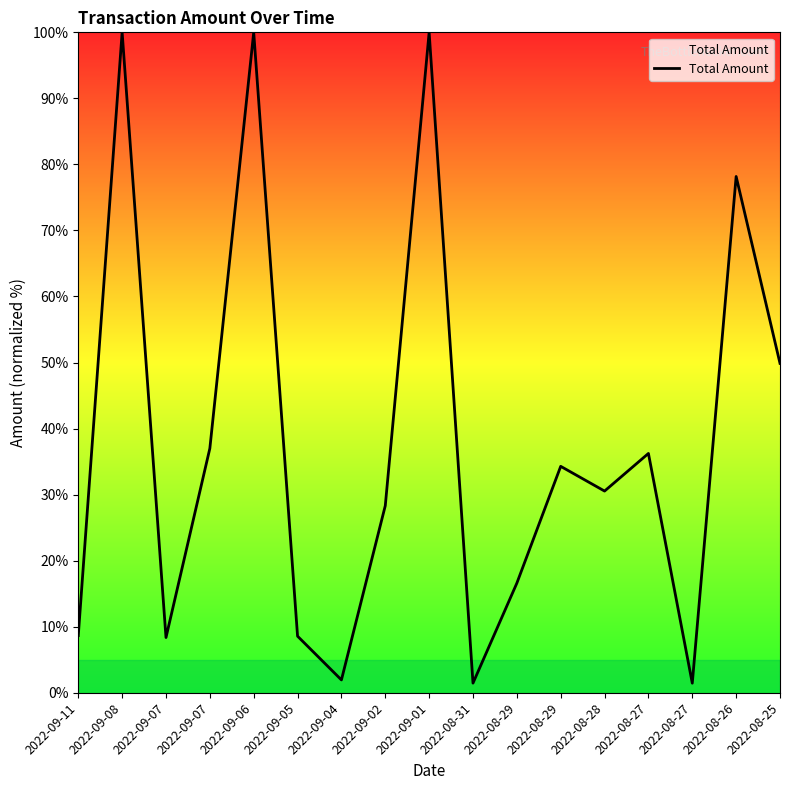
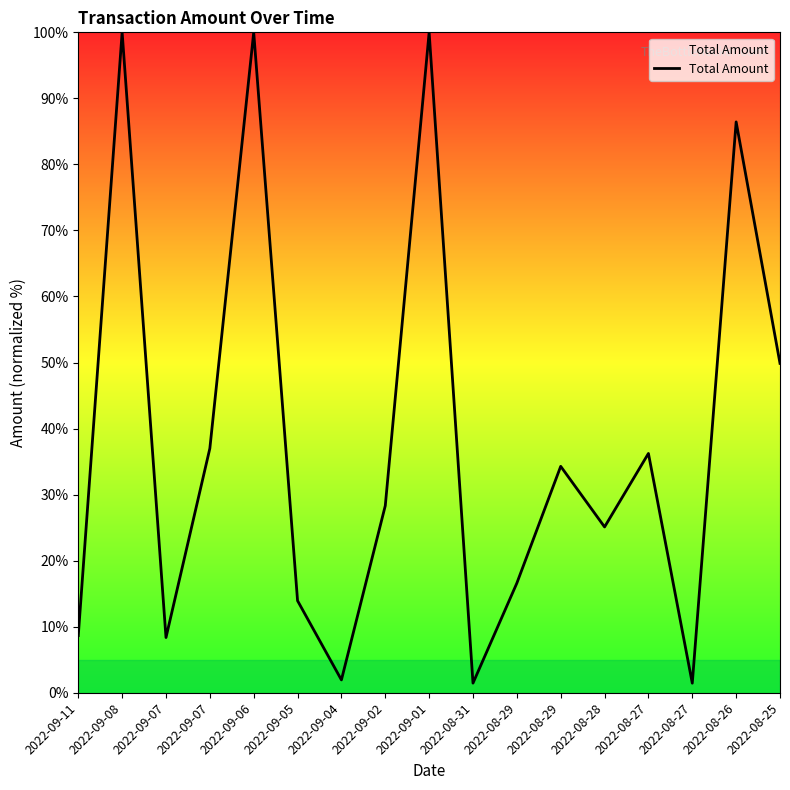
2022-09-05: 9% -> 14%
2022-08-28: 31% -> 25%
2022-08-26: 78% -> 86%
